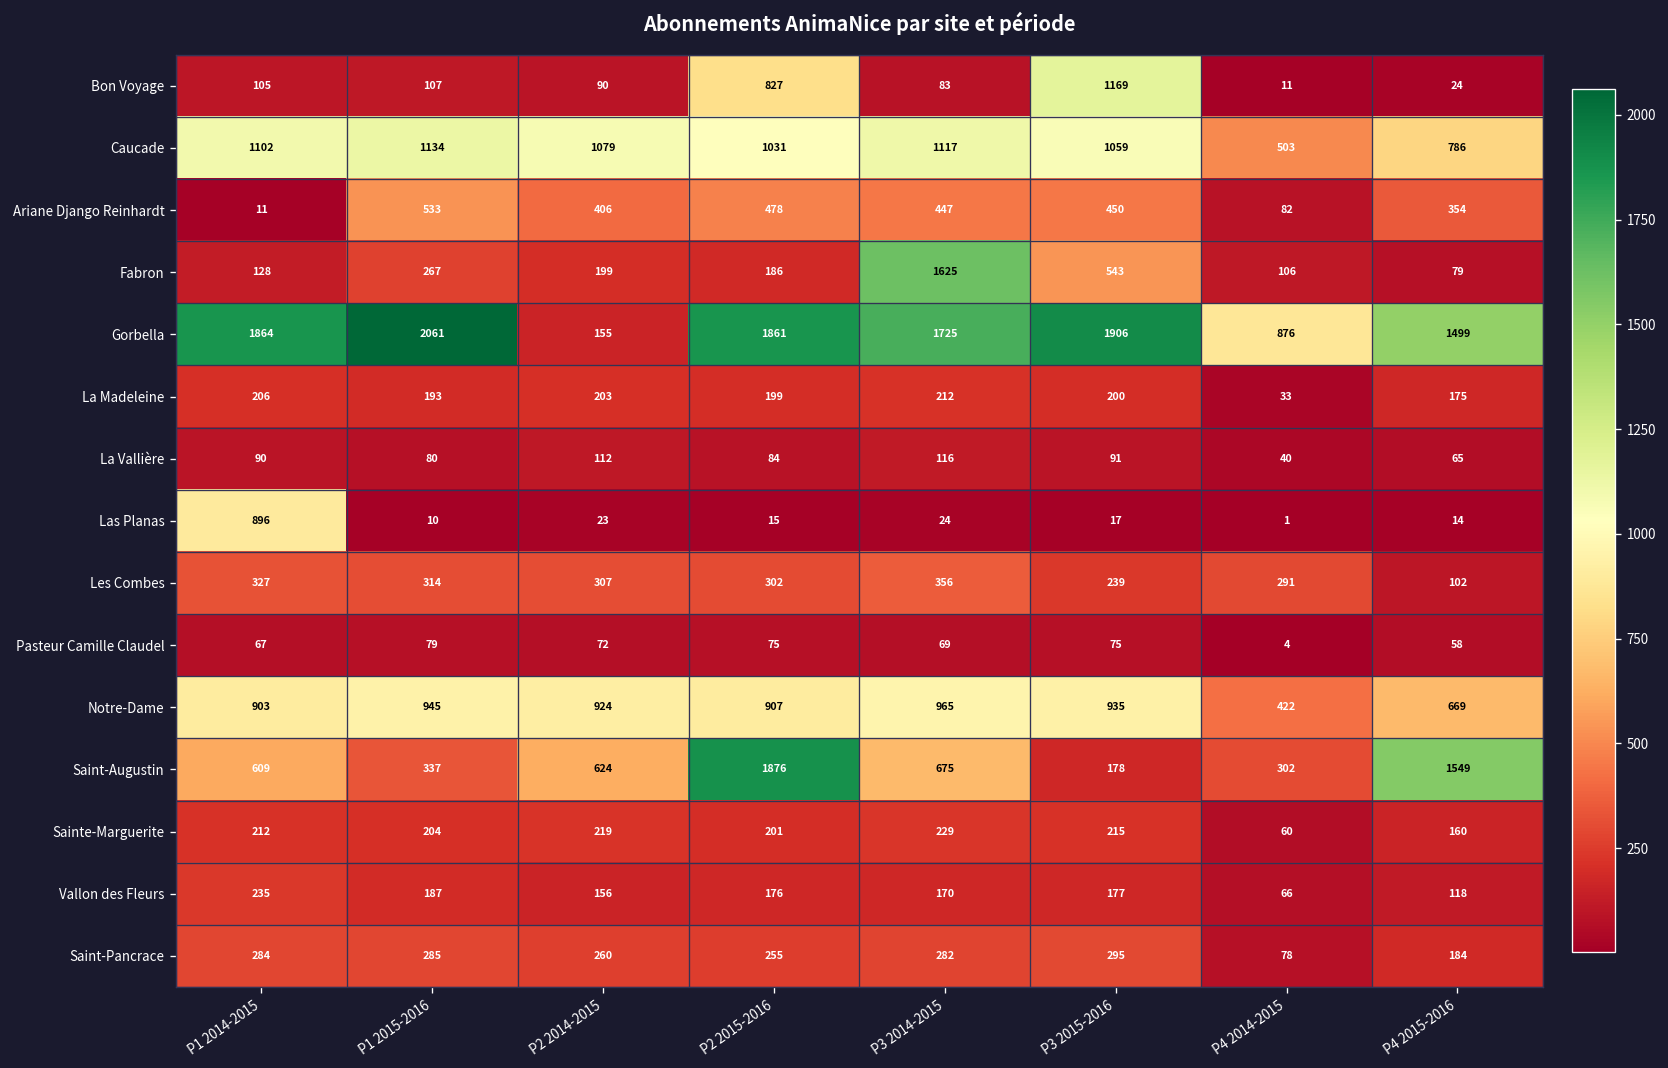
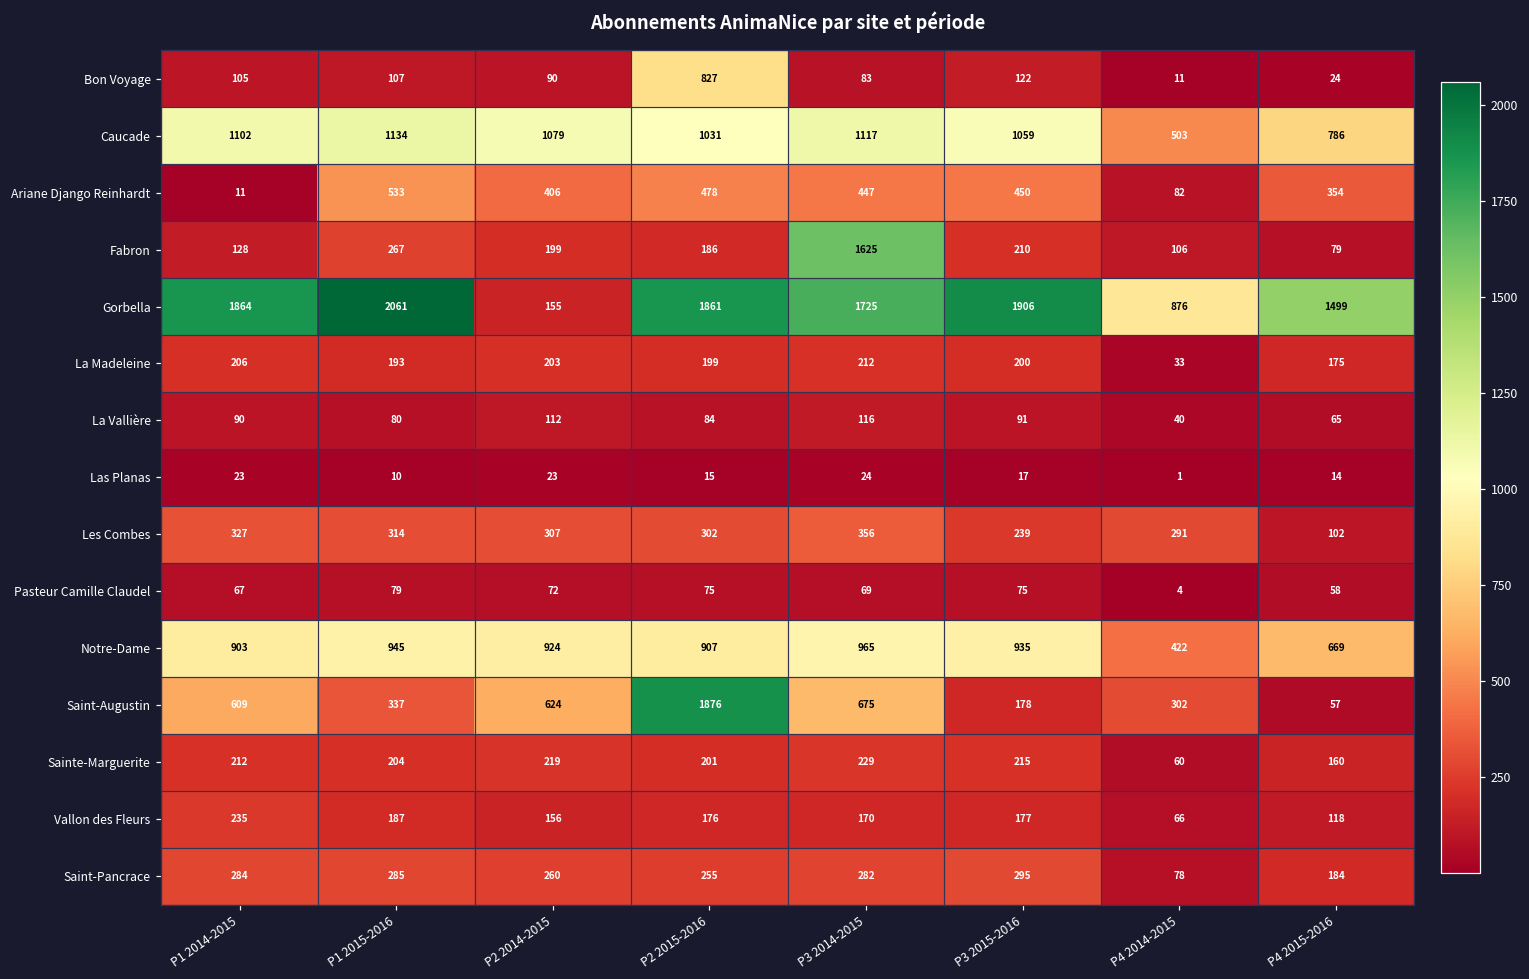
Bon Voyage, P3 2015-2016: 1169 -> 122
Fabron, P3 2015-2016: 543 -> 210
Las Planas, P1 2014-2015: 896 -> 23
Saint-Augustin, P4 2015-2016: 1549 -> 57
